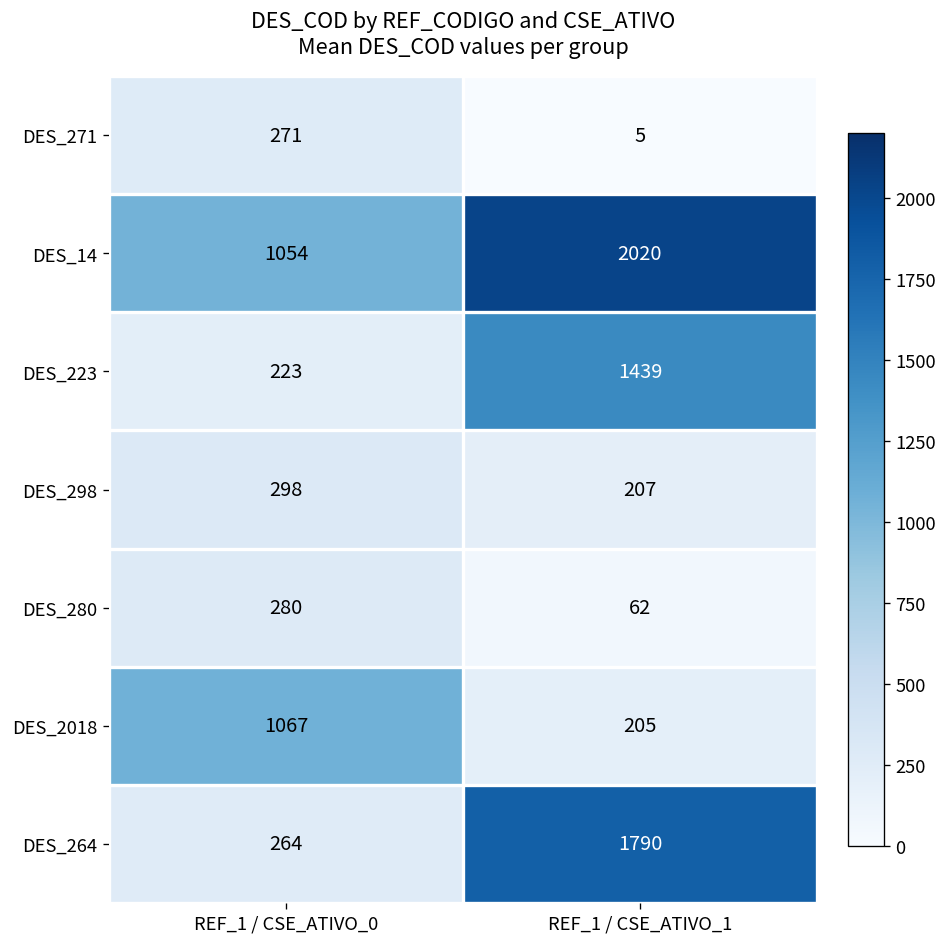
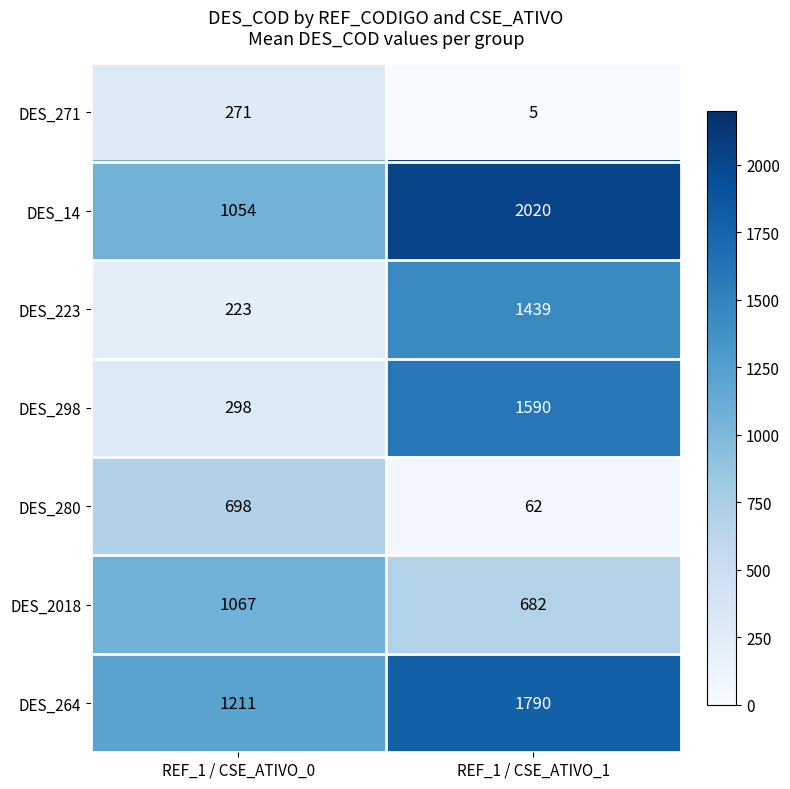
DES_298, REF_1 / CSE_ATIVO_1: 207 -> 1590
DES_280, REF_1 / CSE_ATIVO_0: 280 -> 698
DES_2018, REF_1 / CSE_ATIVO_1: 205 -> 682
DES_264, REF_1 / CSE_ATIVO_0: 264 -> 1211
